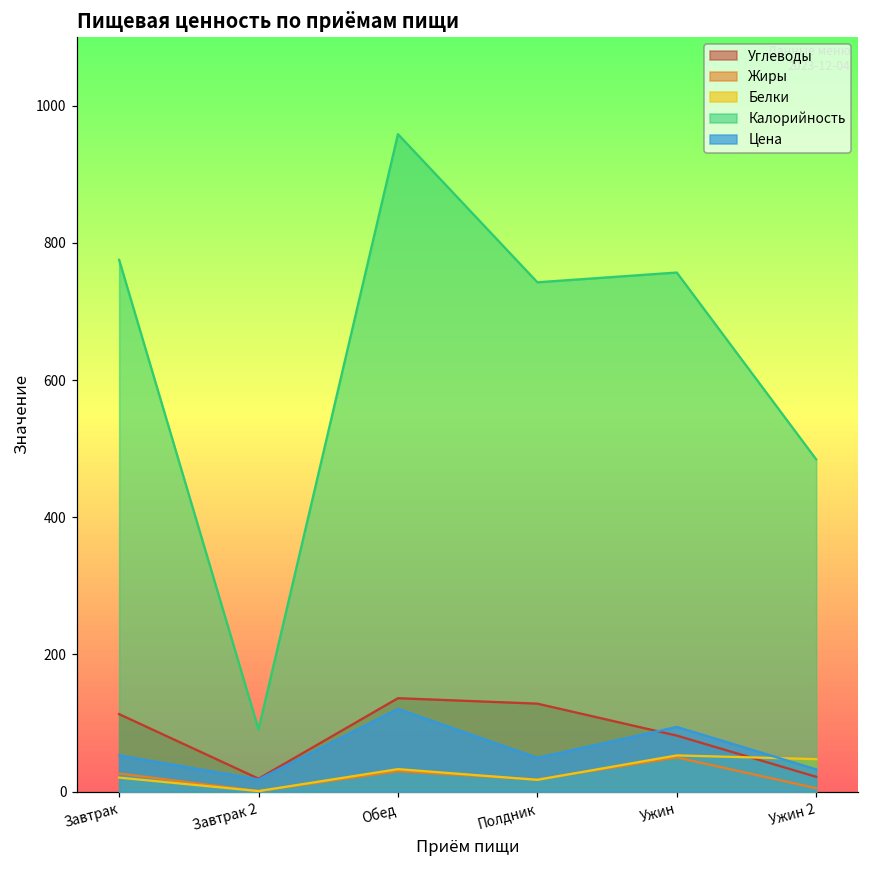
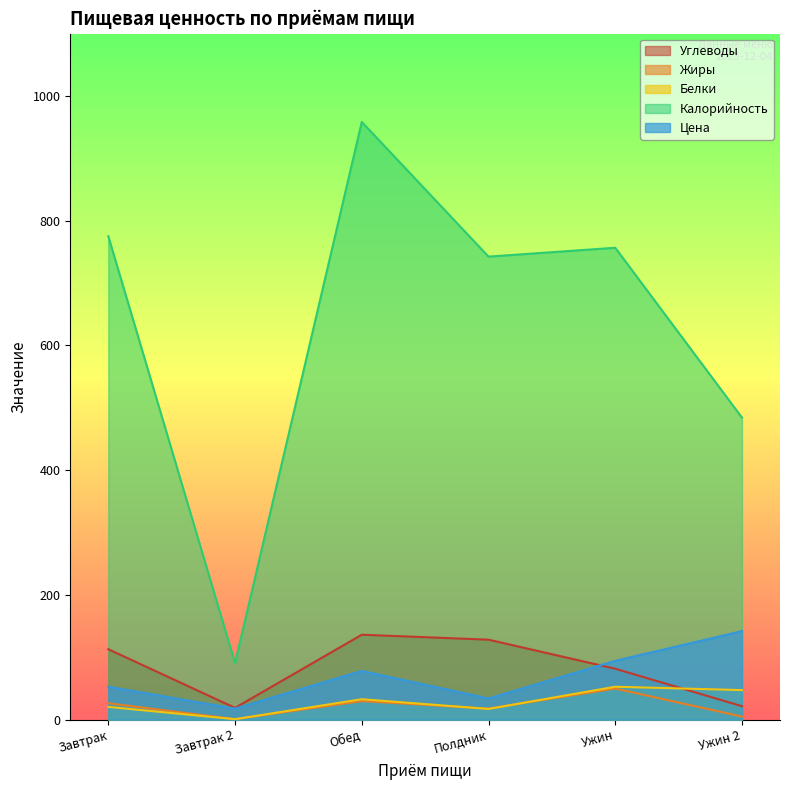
Цена, Обед: 120 -> 80
Цена, Полдник: 50 -> 30
Цена, Ужин 2: 30 -> 140
